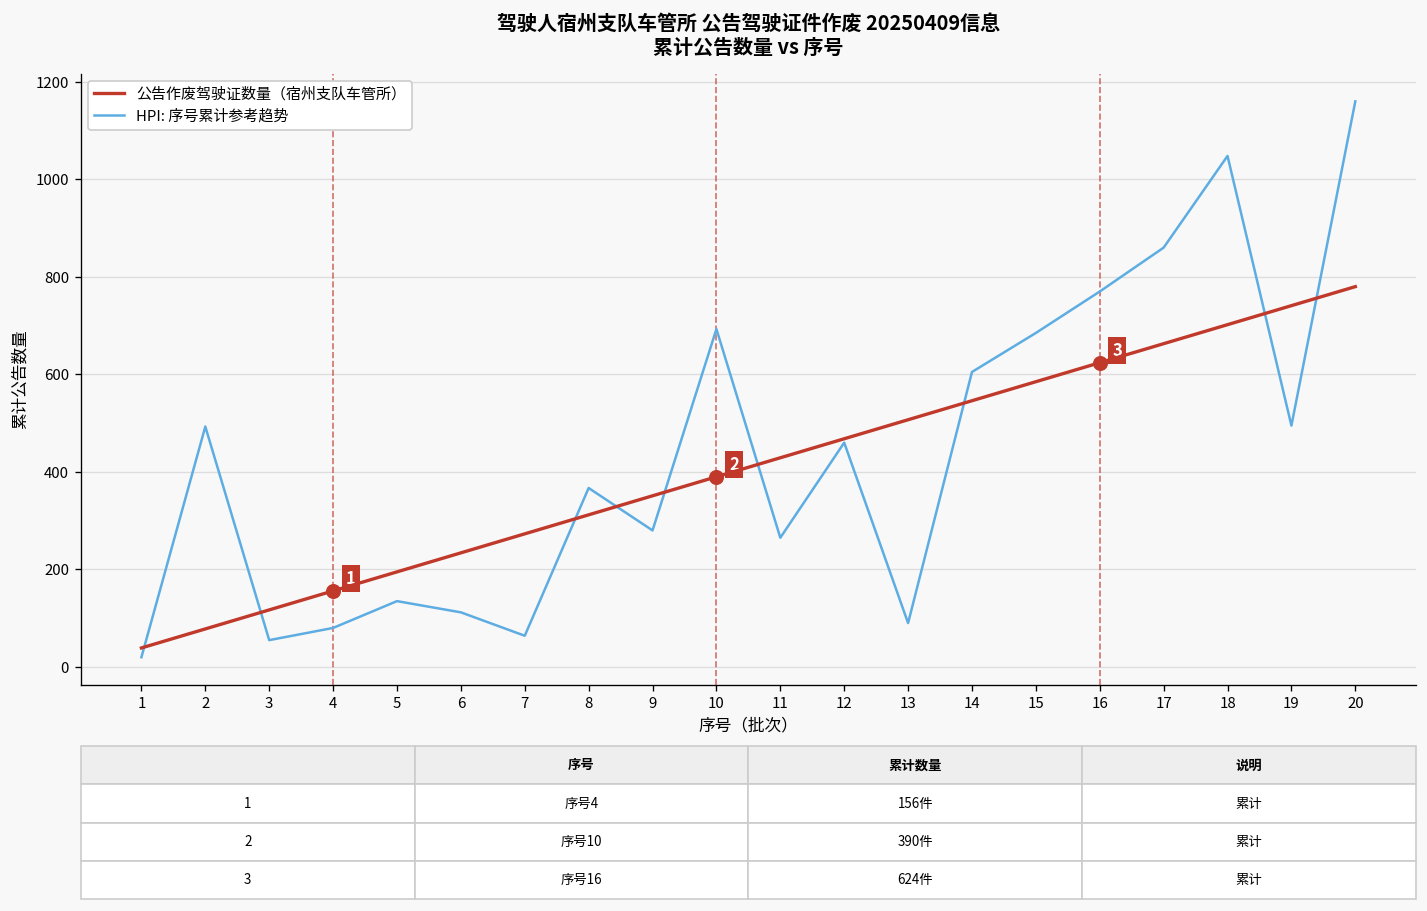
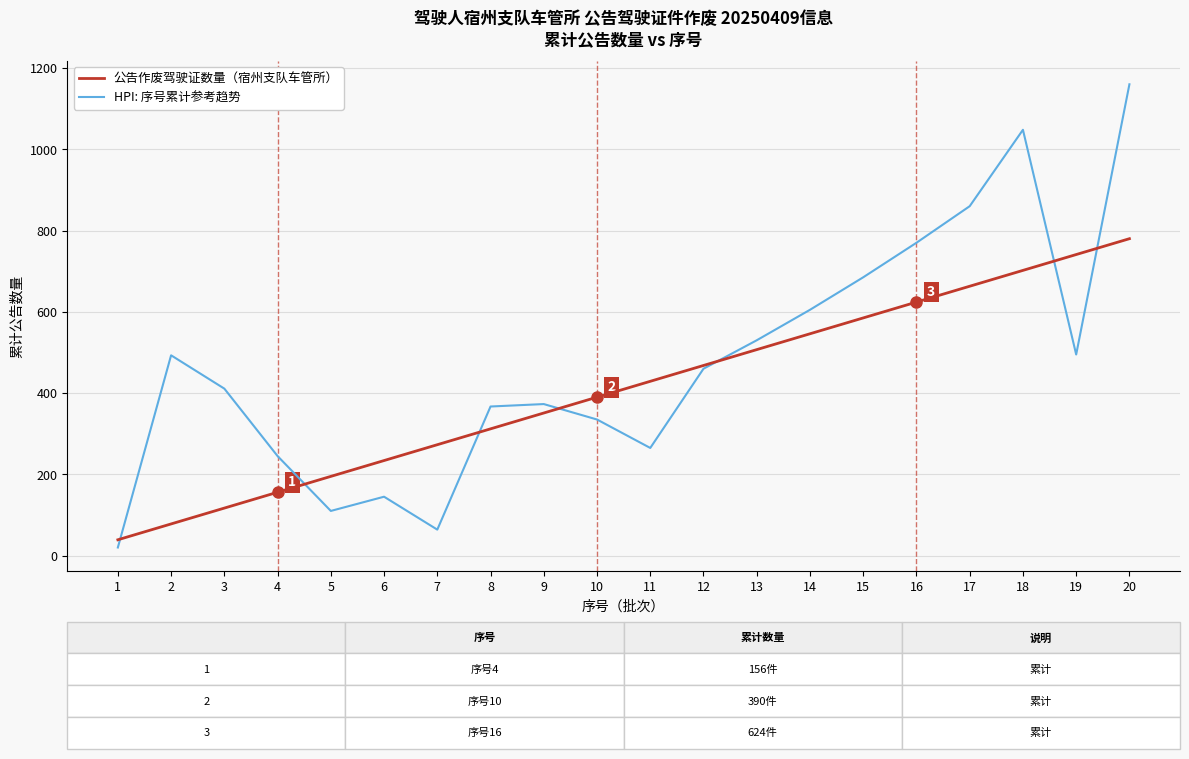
HPI: 序号累计参考趋势, 3: 60 -> 410
HPI: 序号累计参考趋势, 4: 80 -> 250
HPI: 序号累计参考趋势, 5: 140 -> 110
HPI: 序号累计参考趋势, 6: 110 -> 150
HPI: 序号累计参考趋势, 9: 280 -> 370
HPI: 序号累计参考趋势, 10: 690 -> 340
HPI: 序号累计参考趋势, 13: 90 -> 530
